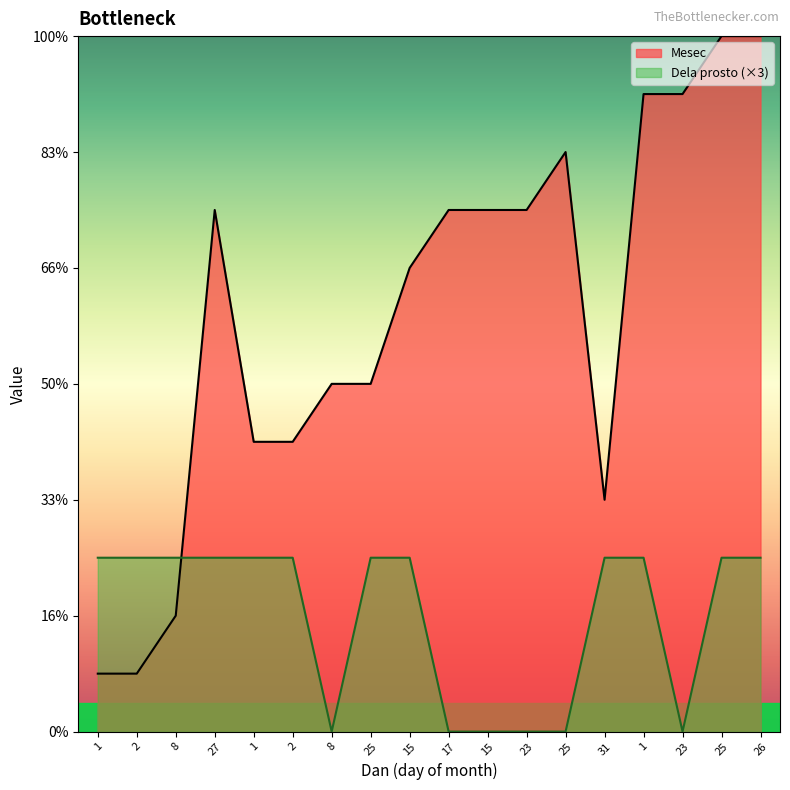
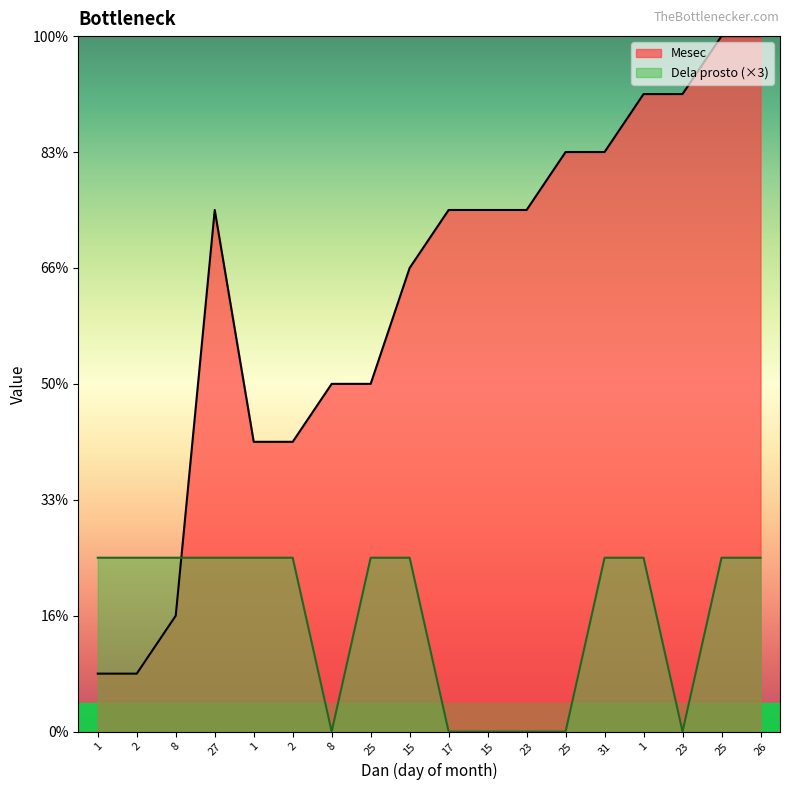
Mesec, 31: 33% -> 83%
